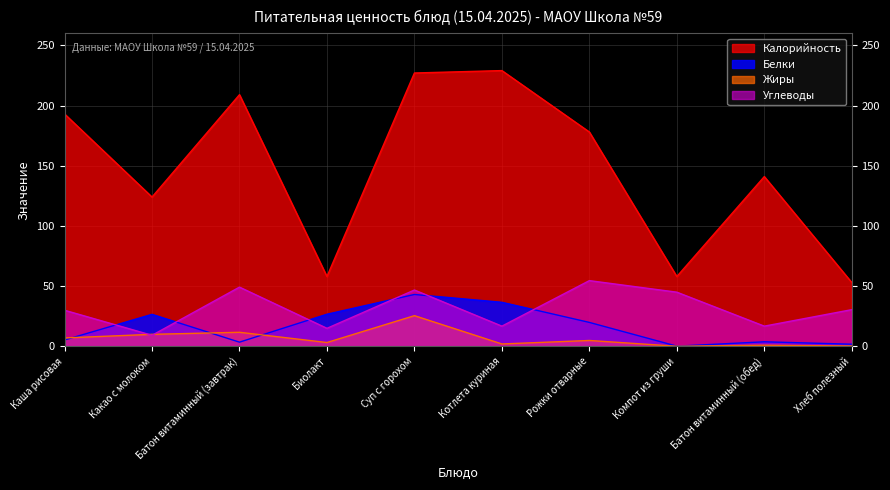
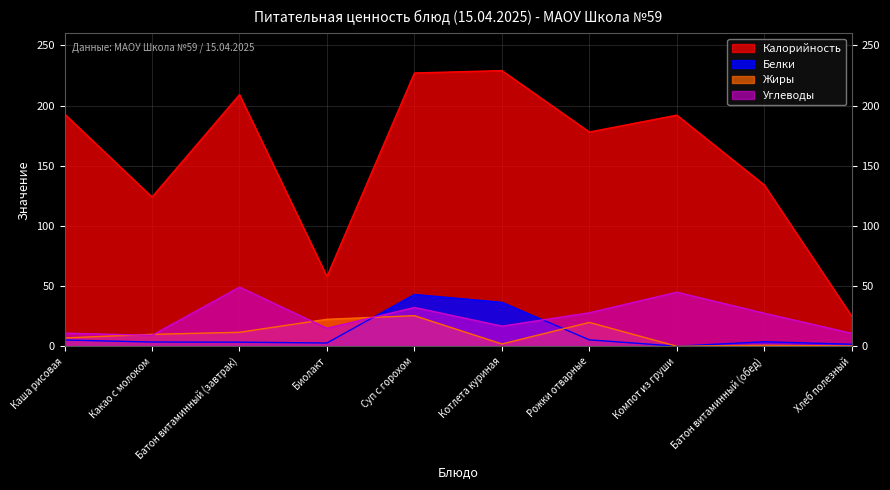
Углеводы, Каша рисовая: 30 -> 11
Белки, Какао с молоком: 27 -> 4
Белки, Биолакт: 27 -> 3
Жиры, Биолакт: 3 -> 23
Углеводы, Суп с горохом: 47 -> 32
Белки, Рожки отварные: 20 -> 5
Жиры, Рожки отварные: 5 -> 20
Углеводы, Рожки отварные: 55 -> 28
Калорийность, Компот из груши: 58 -> 192
Калорийность, Батон витаминный (обед): 141 -> 134
Углеводы, Батон витаминный (обед): 17 -> 28
Калорийность, Хлеб полезный: 53 -> 25
Углеводы, Хлеб полезный: 31 -> 11
